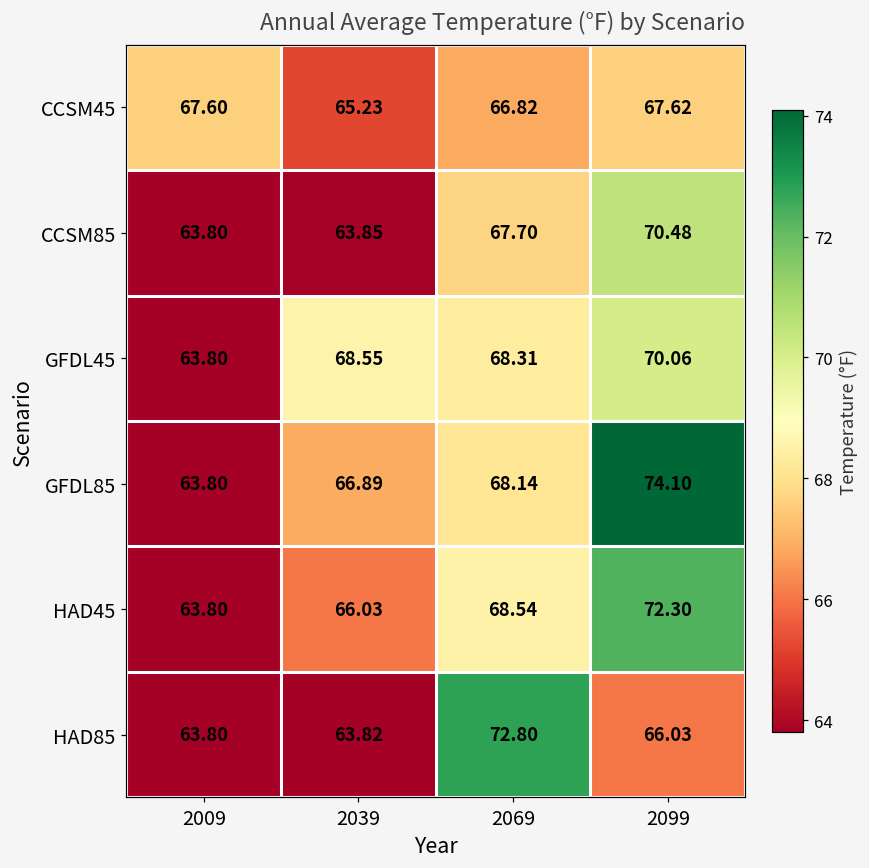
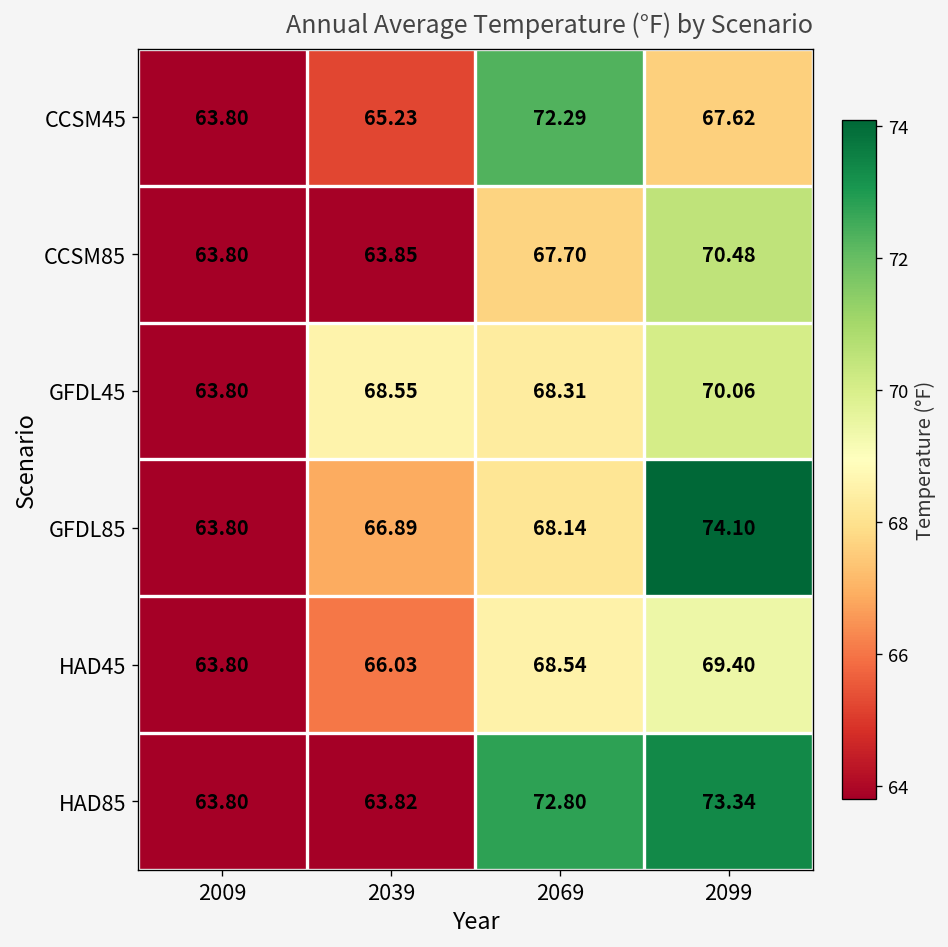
CCSM45, 2009: 67.60 -> 63.80
CCSM45, 2069: 66.82 -> 72.29
HAD45, 2099: 72.30 -> 69.40
HAD85, 2099: 66.03 -> 73.34
